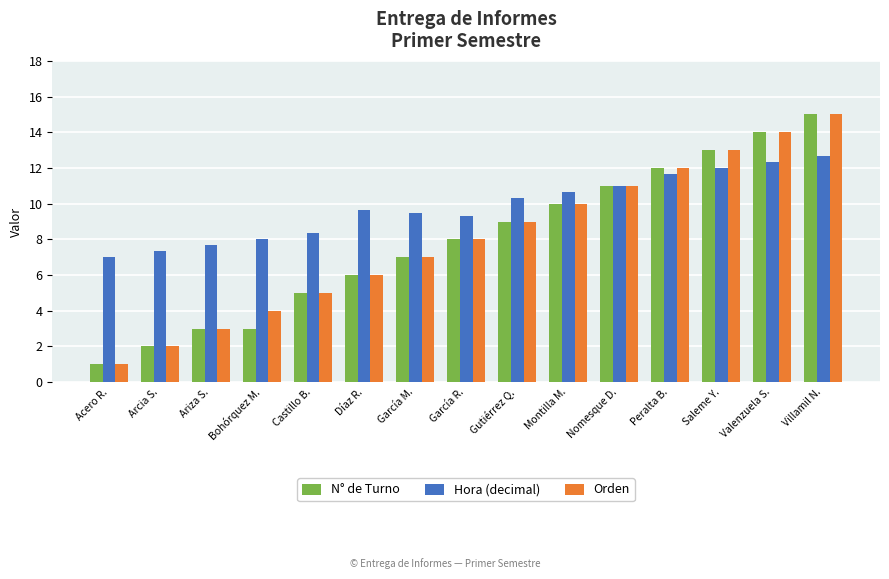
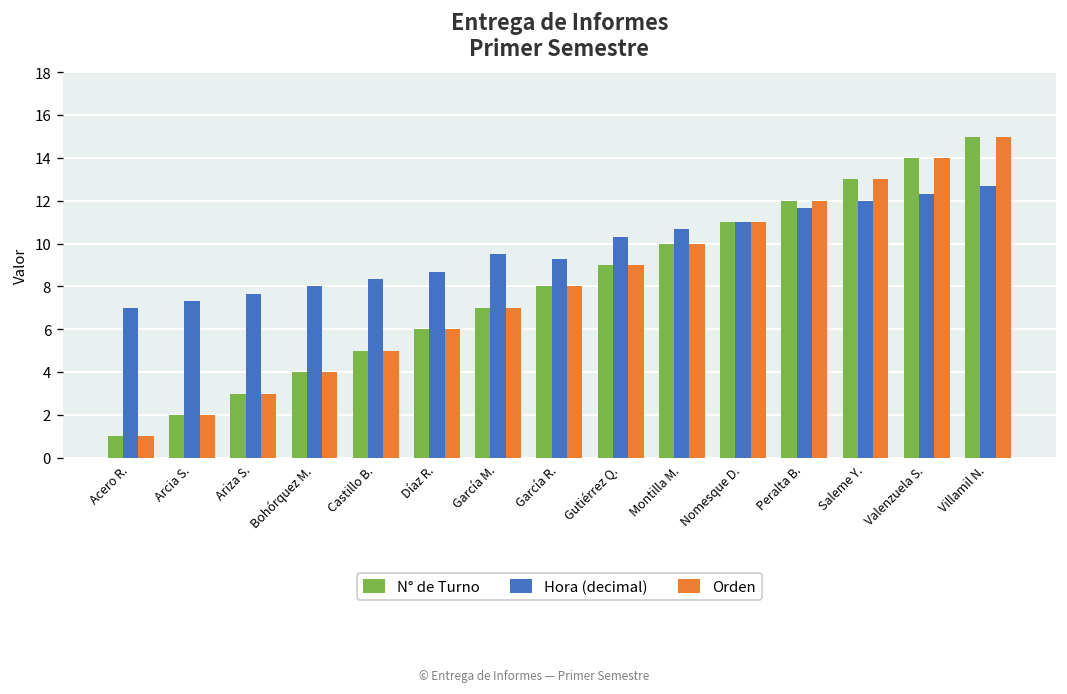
N° de Turno, Bohórquez M.: 3 -> 4
Hora (decimal), Díaz R.: 9.6 -> 8.7
